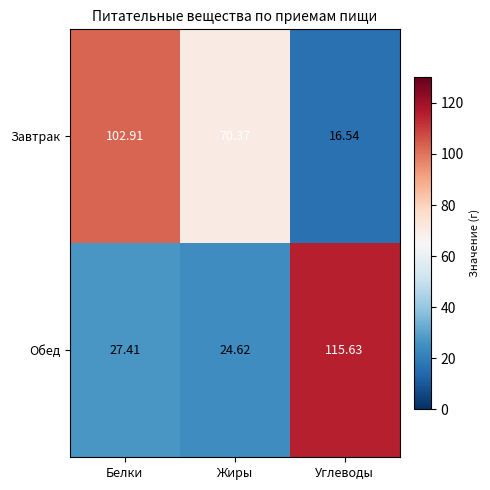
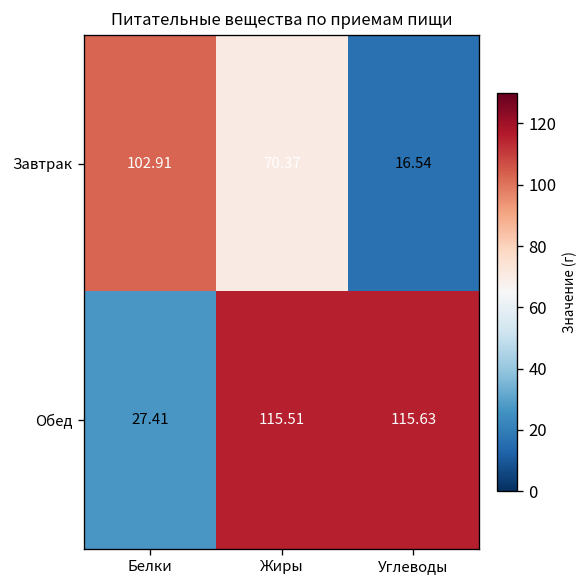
Обед, Жиры: 24.62 -> 115.51
